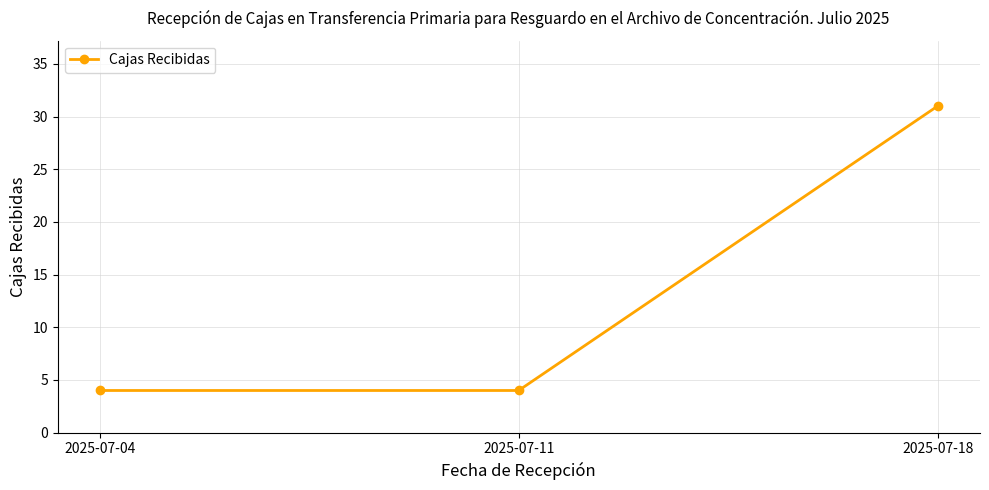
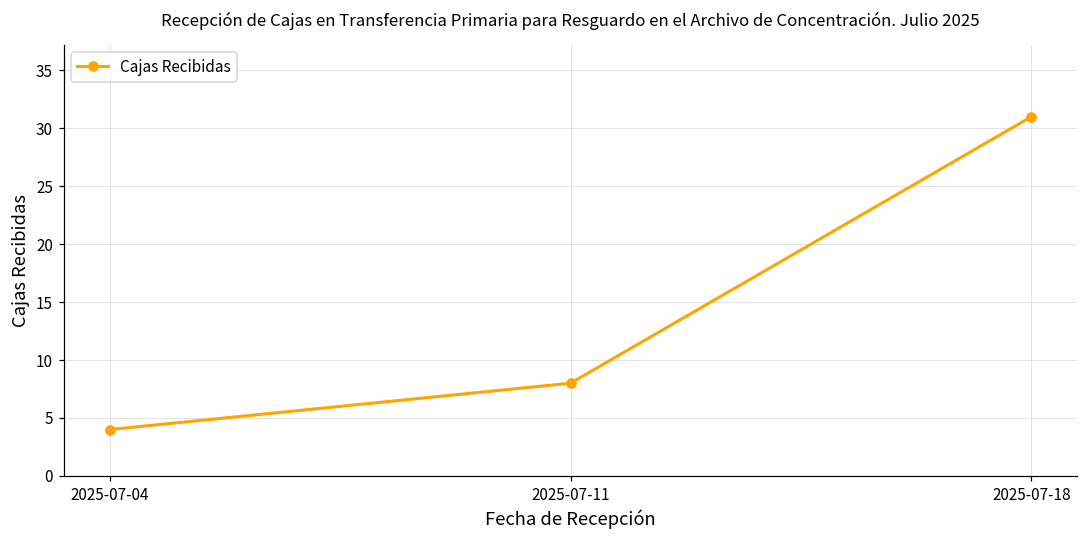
2025-07-11: 4 -> 8
